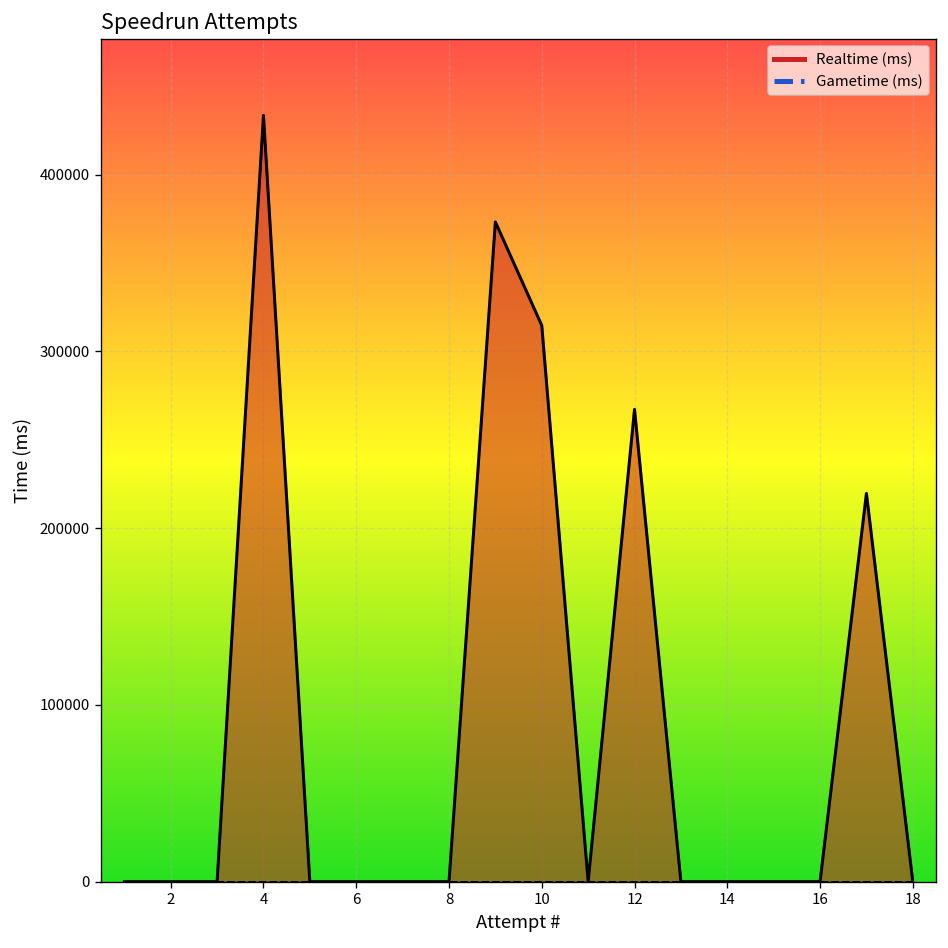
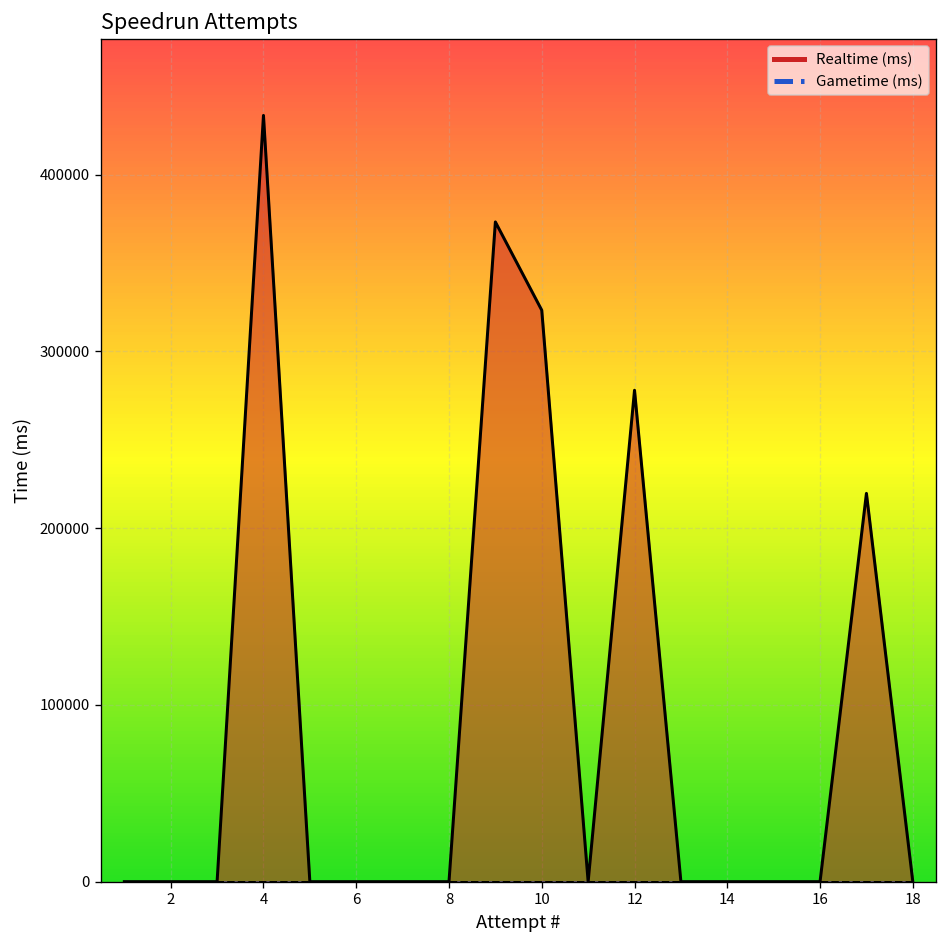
Realtime (ms), 10: 315000 -> 323000
Realtime (ms), 12: 267000 -> 278000
